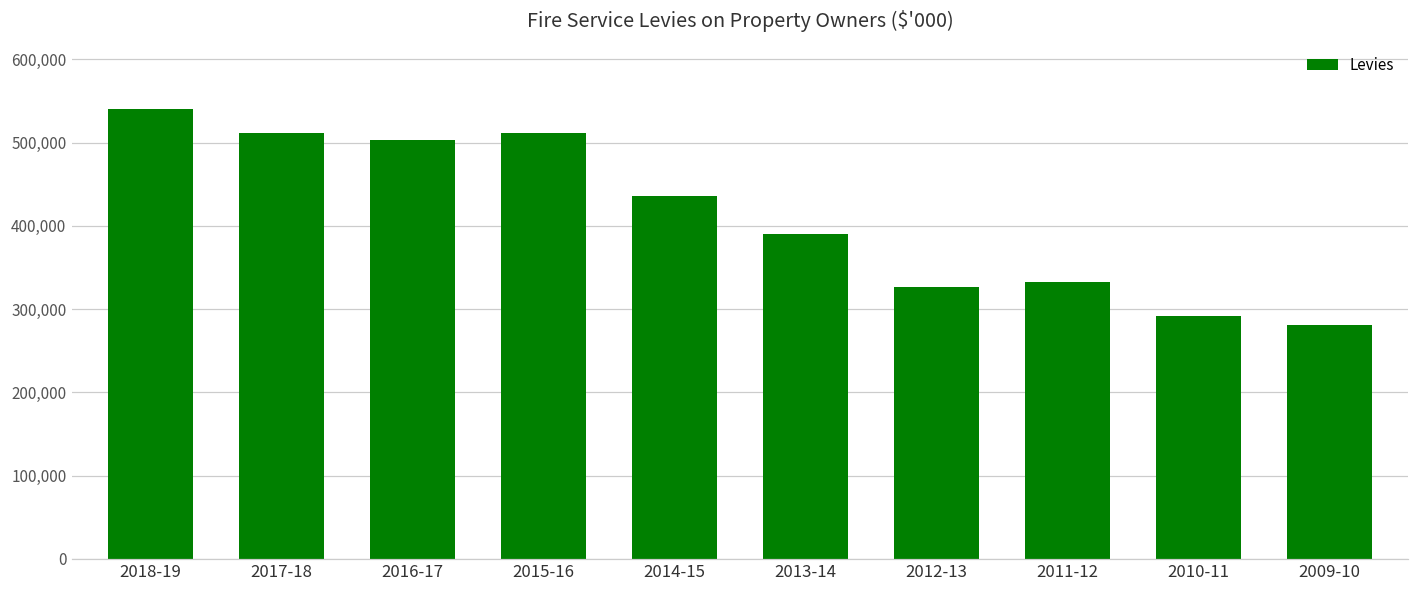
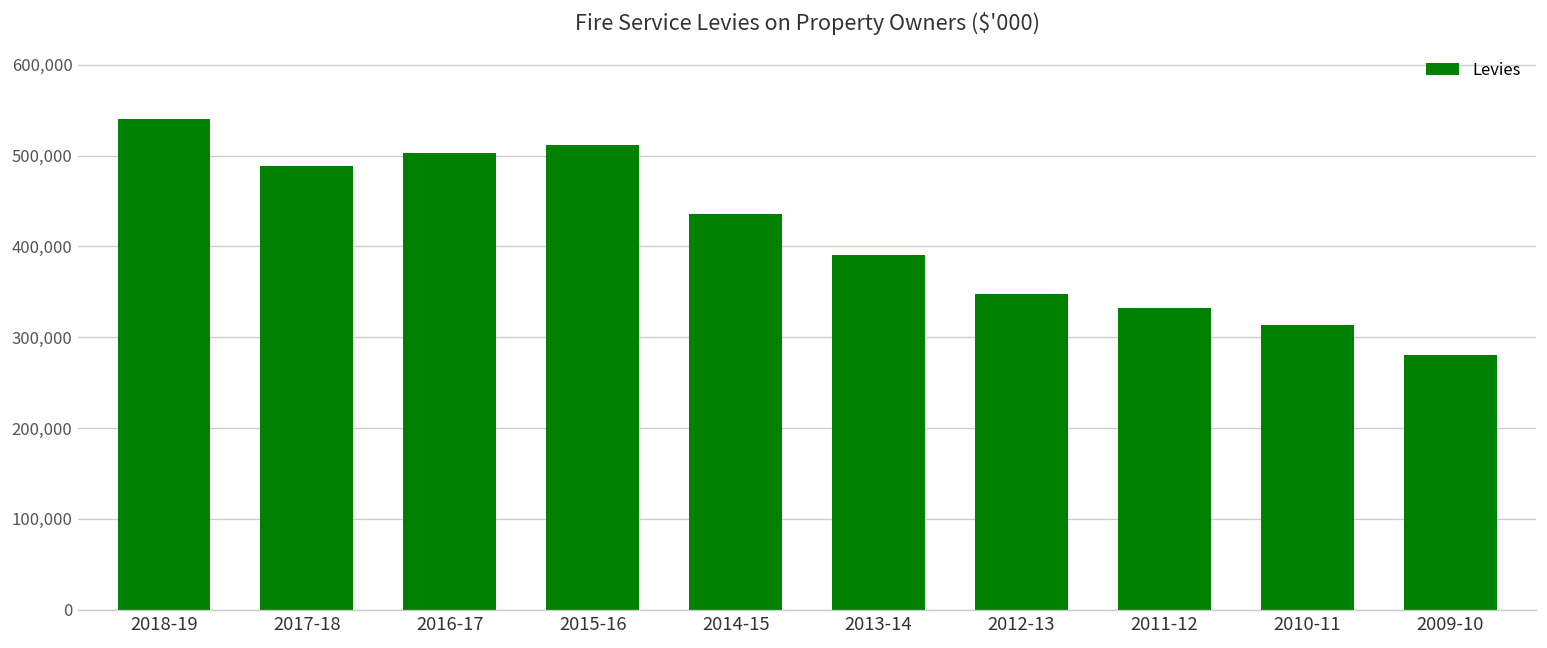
2017-18: 510,000 -> 490,000
2012-13: 330,000 -> 350,000
2010-11: 290,000 -> 310,000
